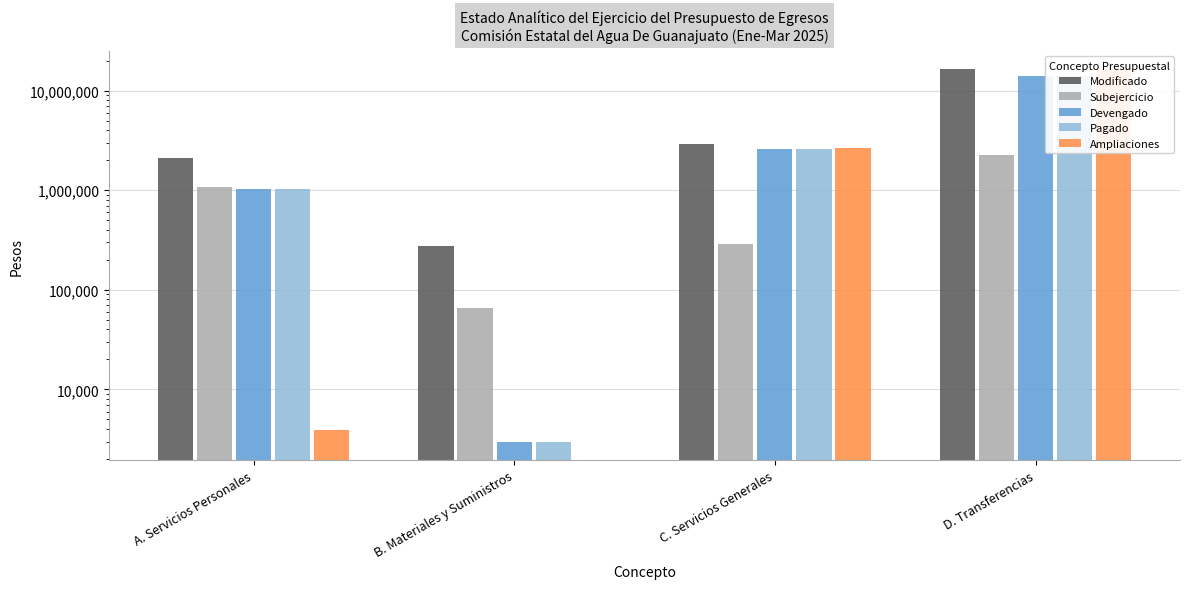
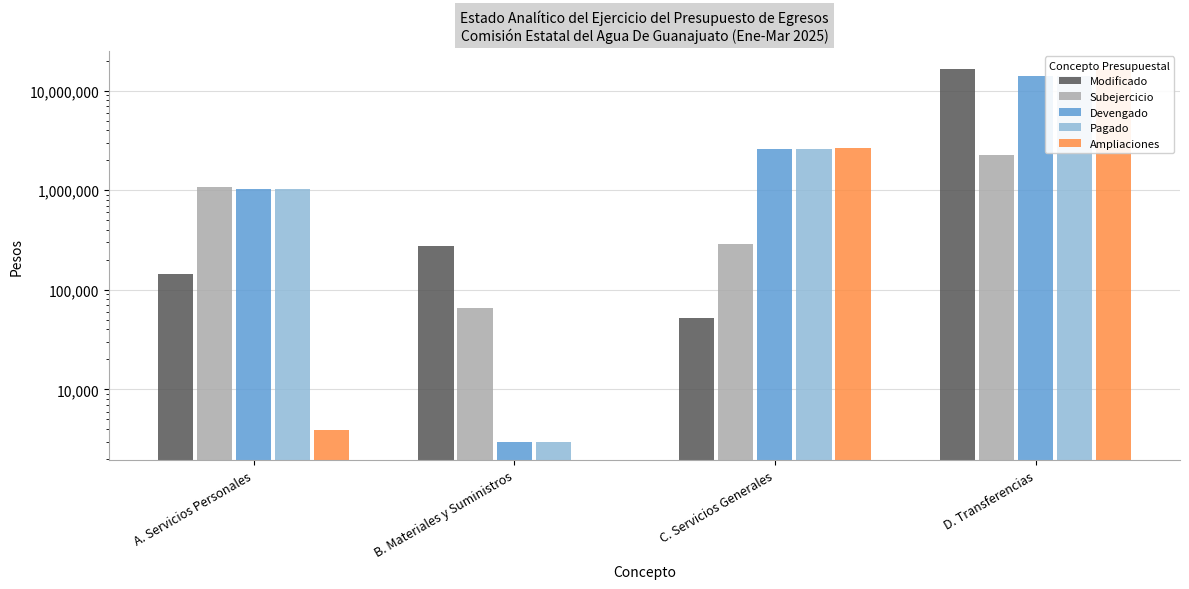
Modificado, A. Servicios Personales: 2,100,000 -> 140,000
Modificado, C. Servicios Generales: 2,900,000 -> 50,000
